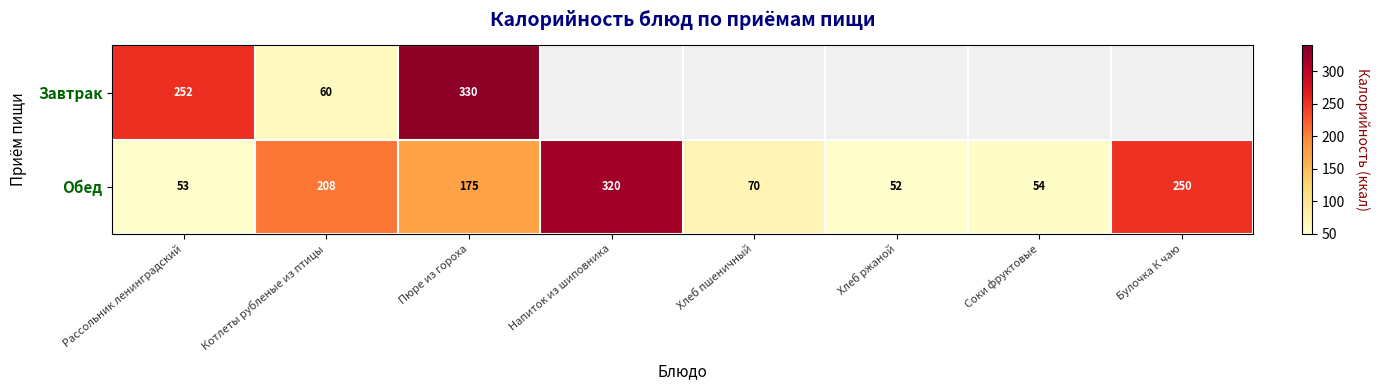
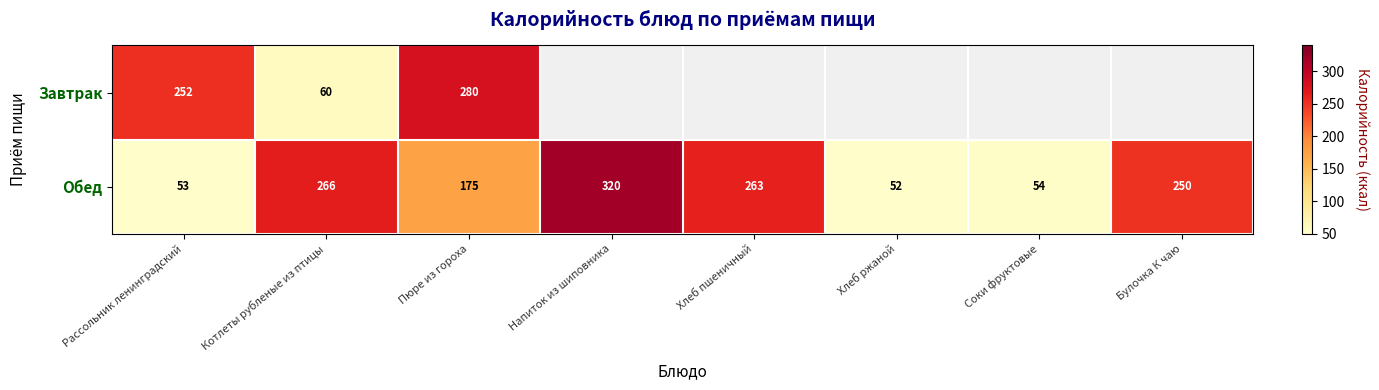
Завтрак, Пюре из гороха: 330 -> 280
Обед, Котлеты рубленые из птицы: 208 -> 266
Обед, Хлеб пшеничный: 70 -> 263
